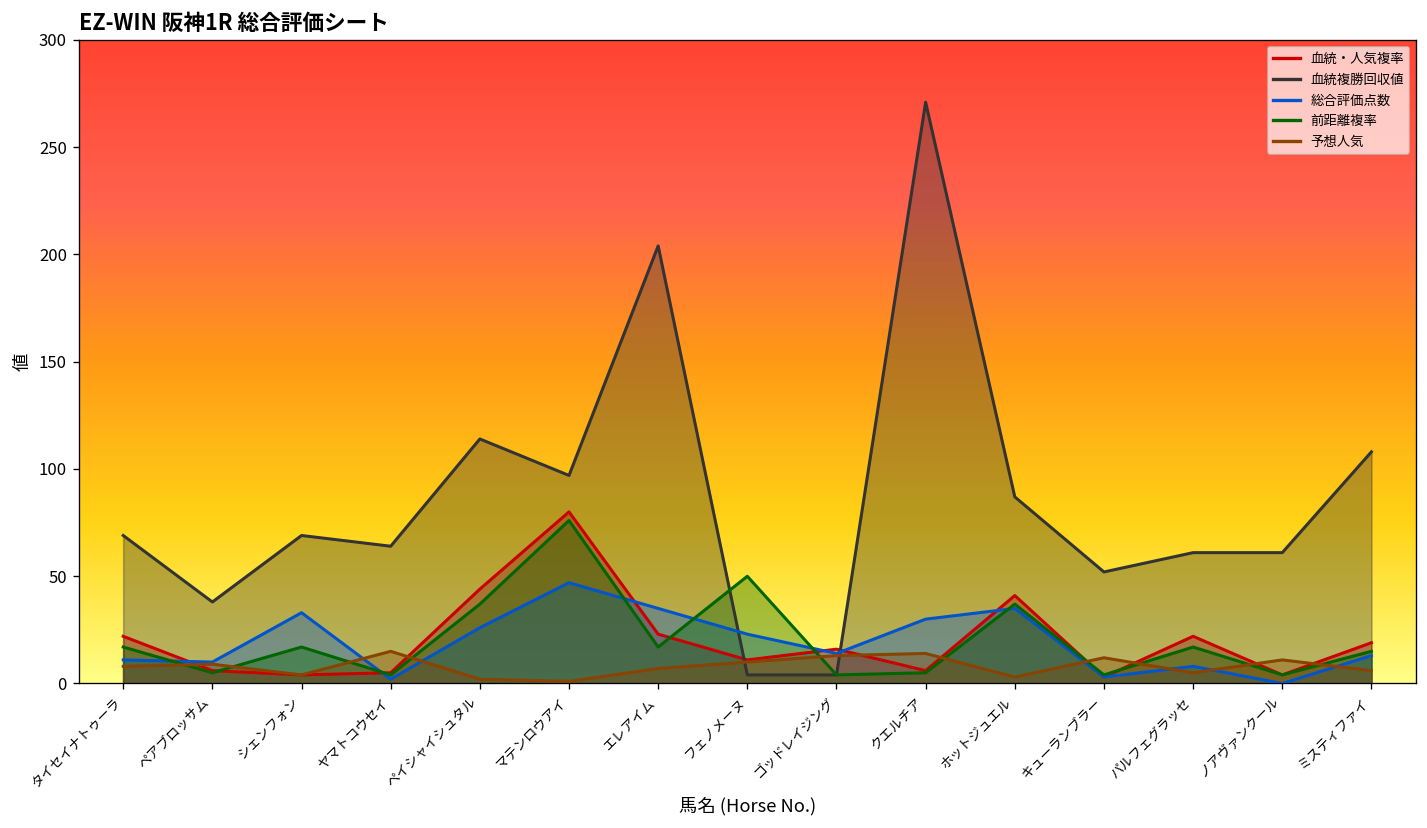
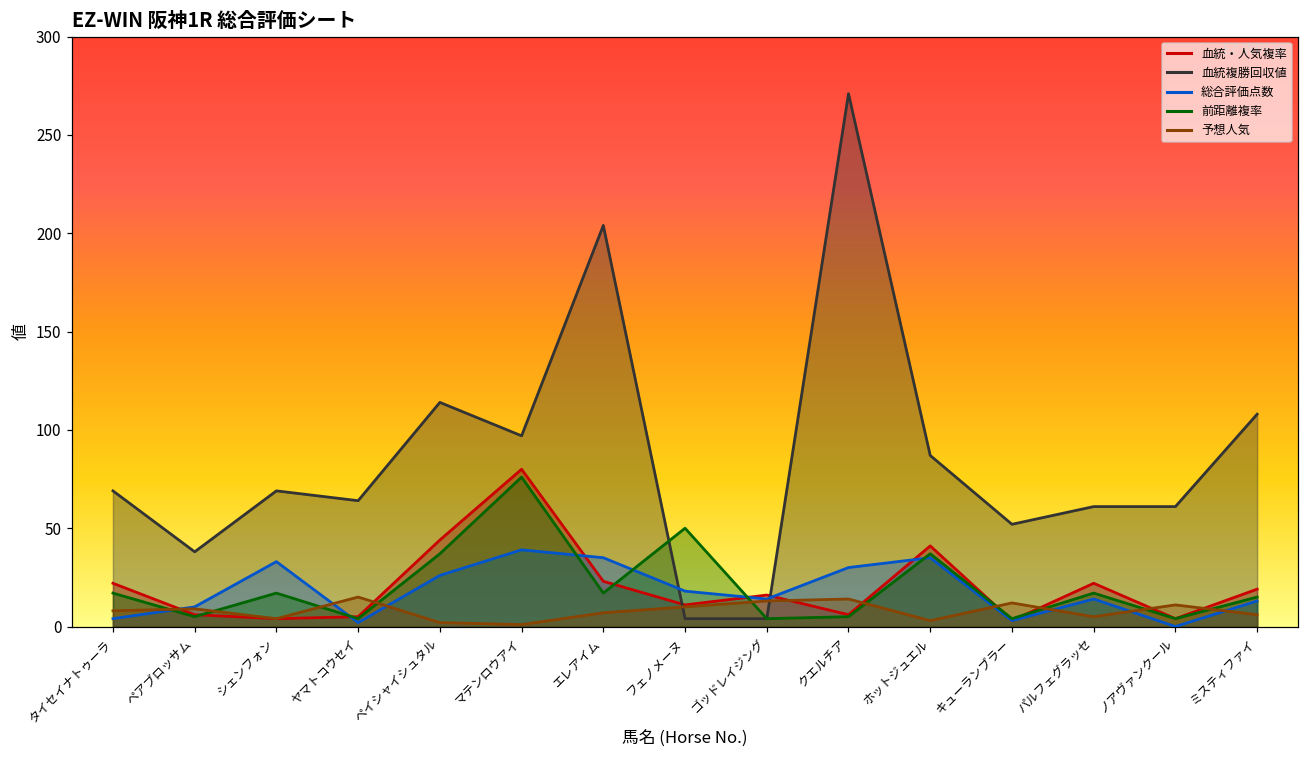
総合評価点数, タイセイナトゥーラ: 11 -> 4
総合評価点数, マテンロウアイ: 47 -> 39
総合評価点数, フェノメーヌ: 23 -> 18
総合評価点数, パルフェグラッセ: 8 -> 14
